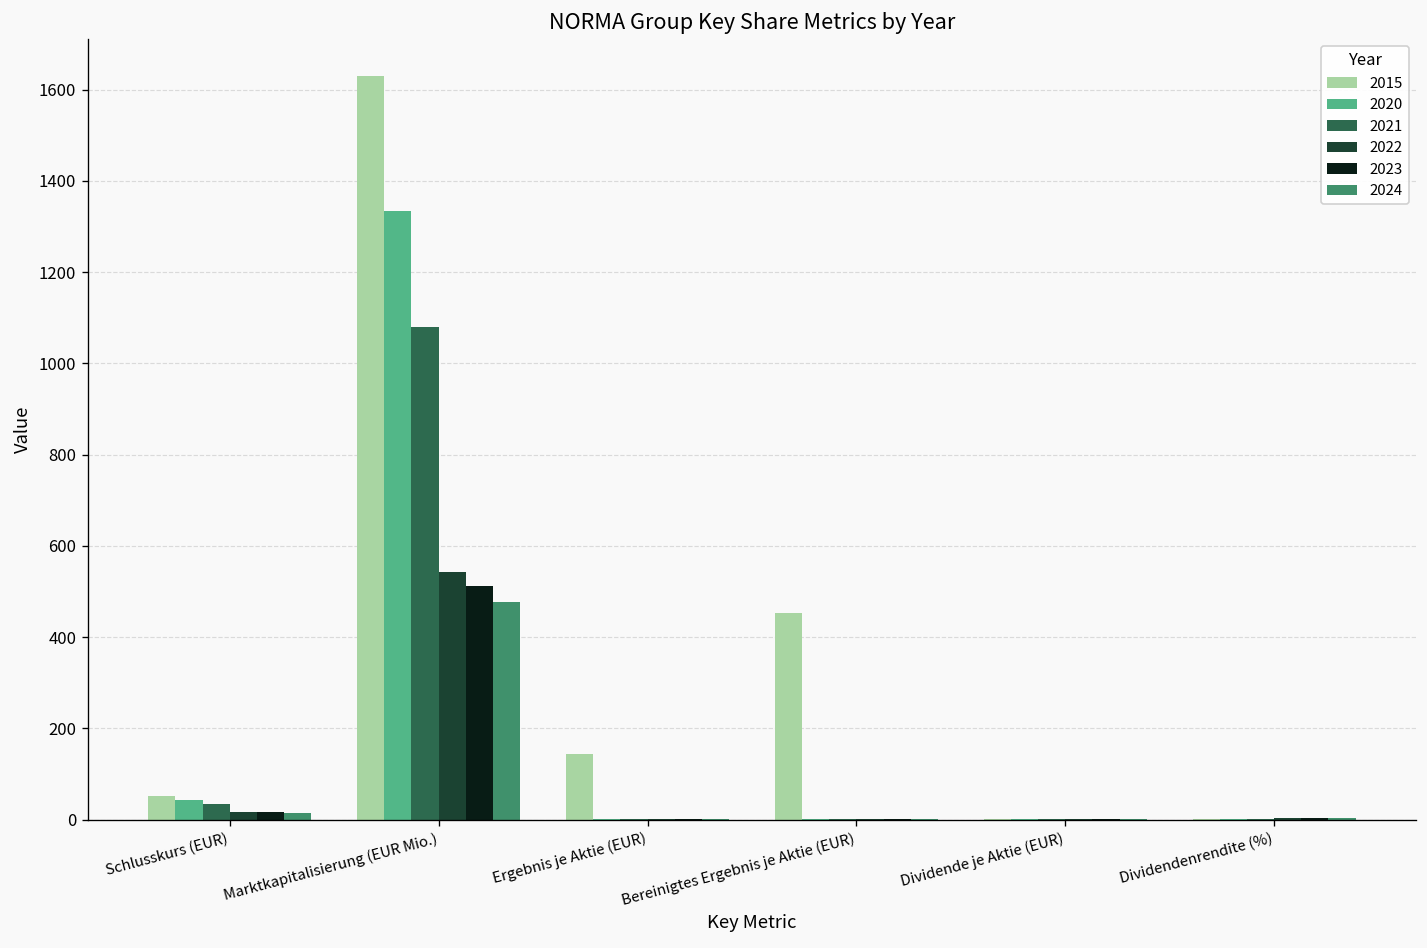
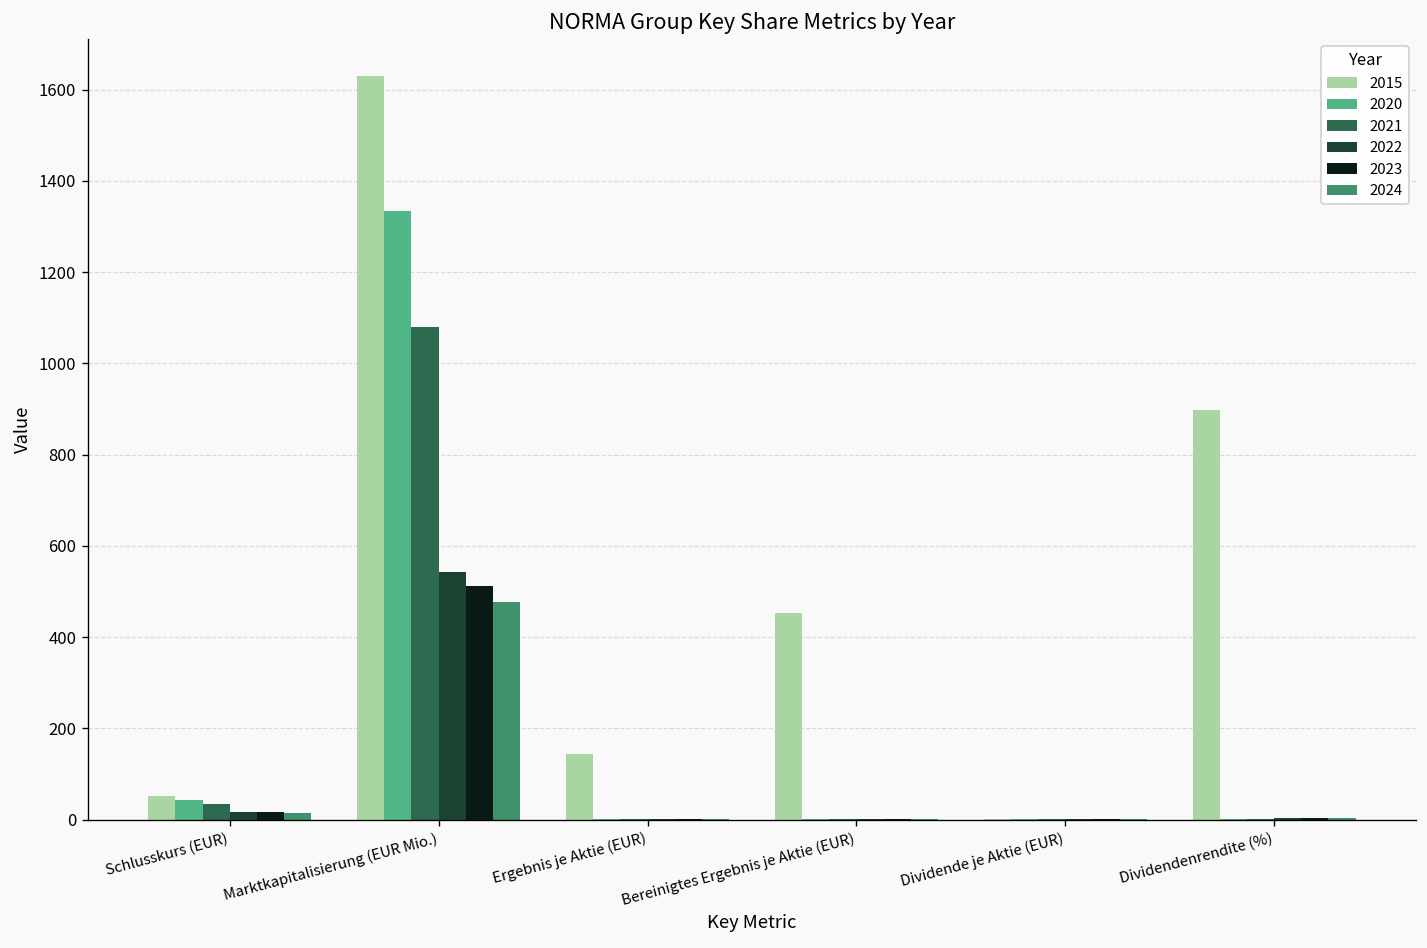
2015, Dividendenrendite (%): 0 -> 900
